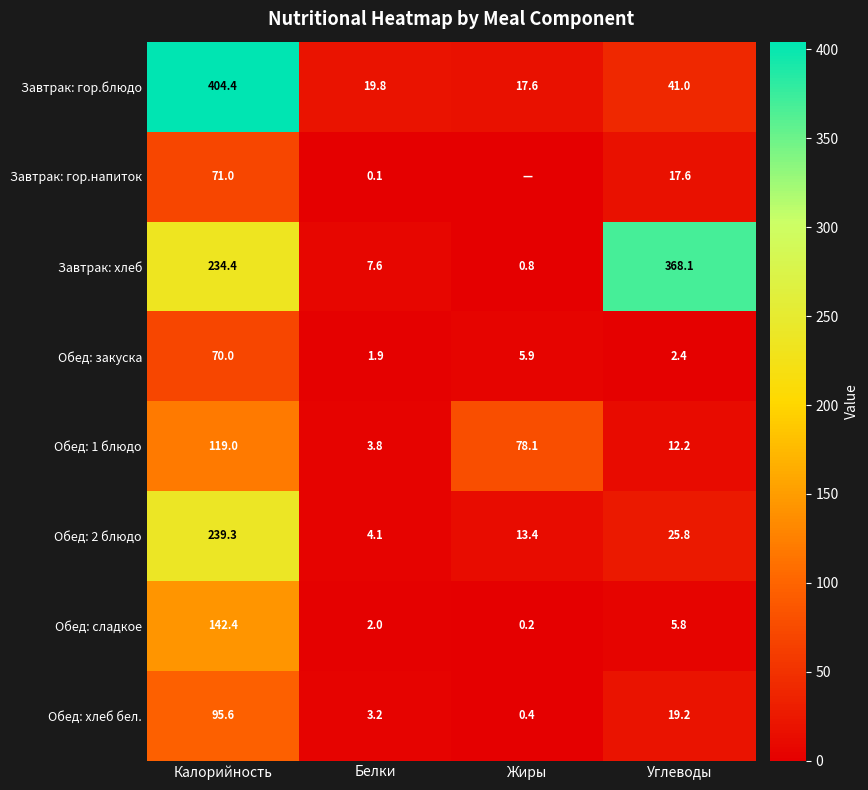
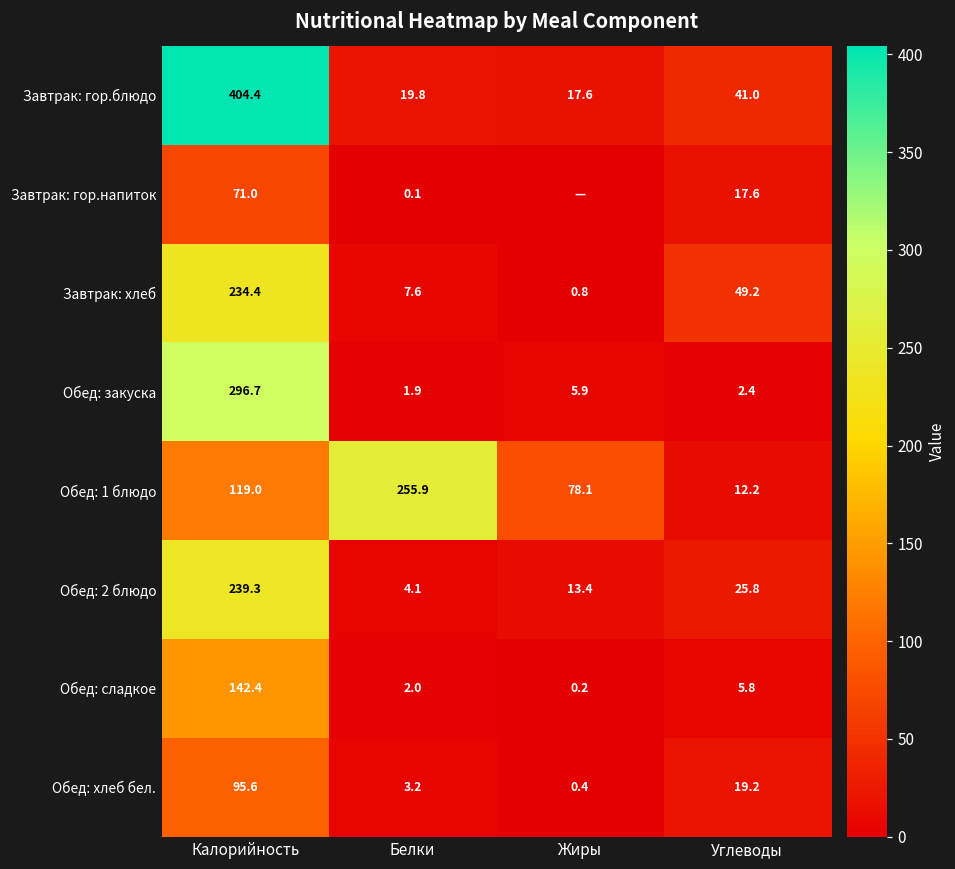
Завтрак: хлеб, Углеводы: 368.1 -> 49.2
Обед: закуска, Калорийность: 70.0 -> 296.7
Обед: 1 блюдо, Белки: 3.8 -> 255.9
